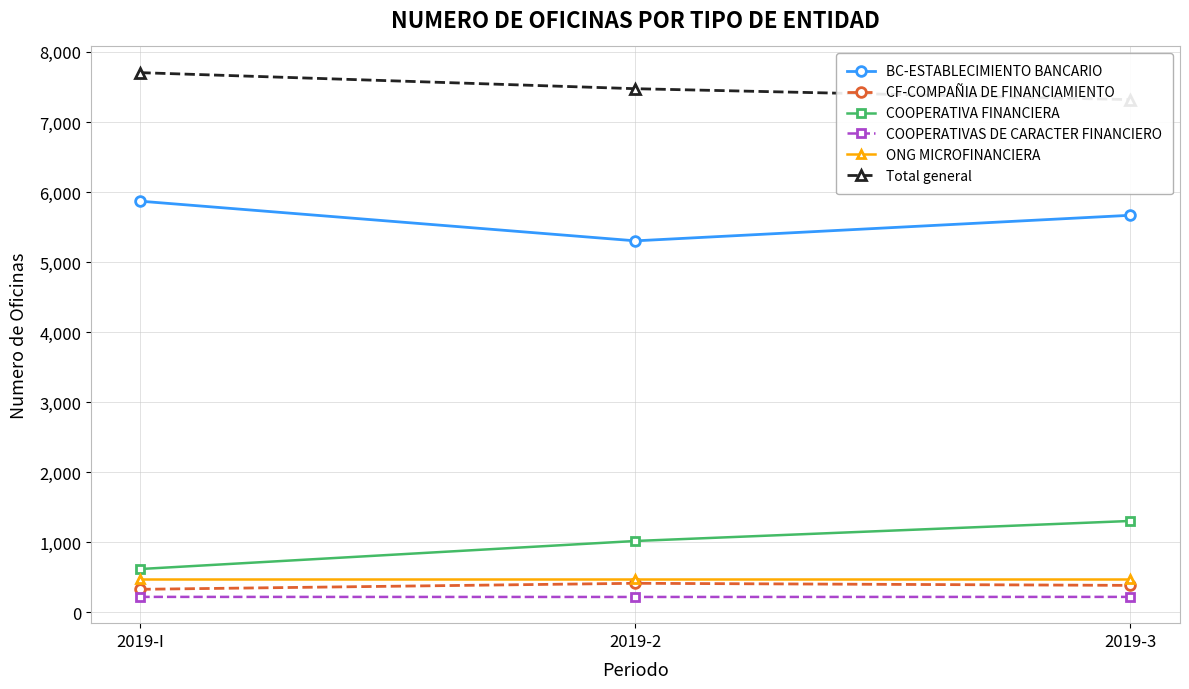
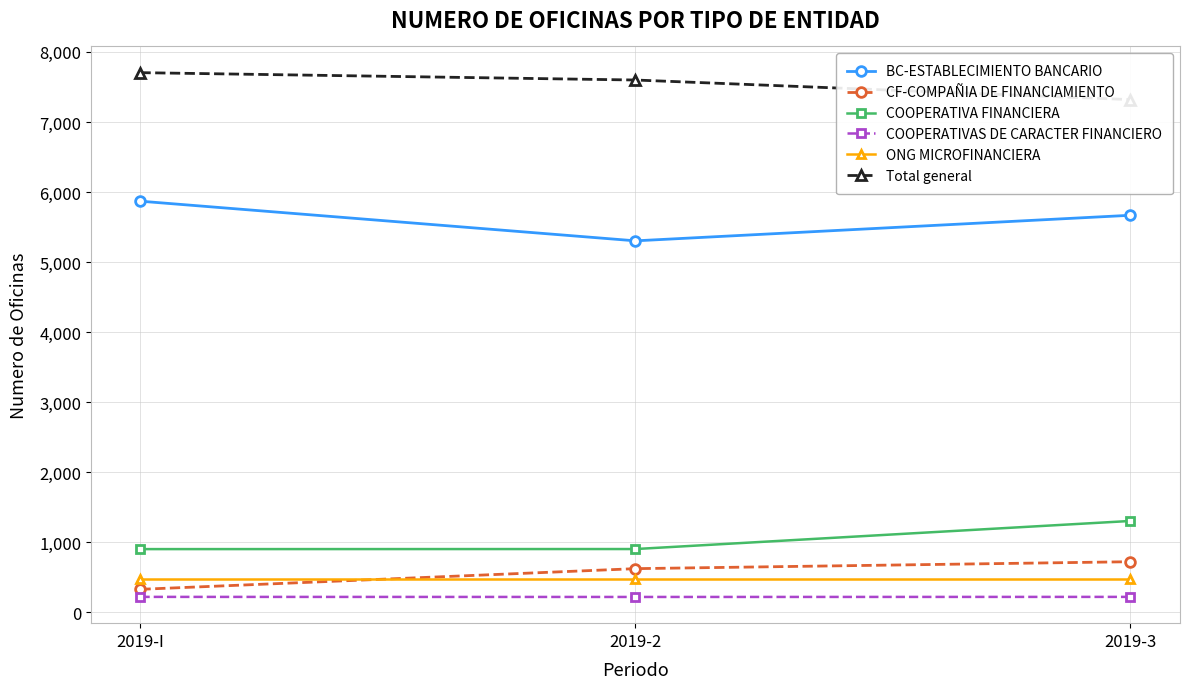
COOPERATIVA FINANCIERA, 2019-I: 600 -> 900
CF-COMPAÑIA DE FINANCIAMIENTO, 2019-2: 400 -> 600
COOPERATIVA FINANCIERA, 2019-2: 1,000 -> 900
Total general, 2019-2: 7,500 -> 7,600
CF-COMPAÑIA DE FINANCIAMIENTO, 2019-3: 400 -> 700
